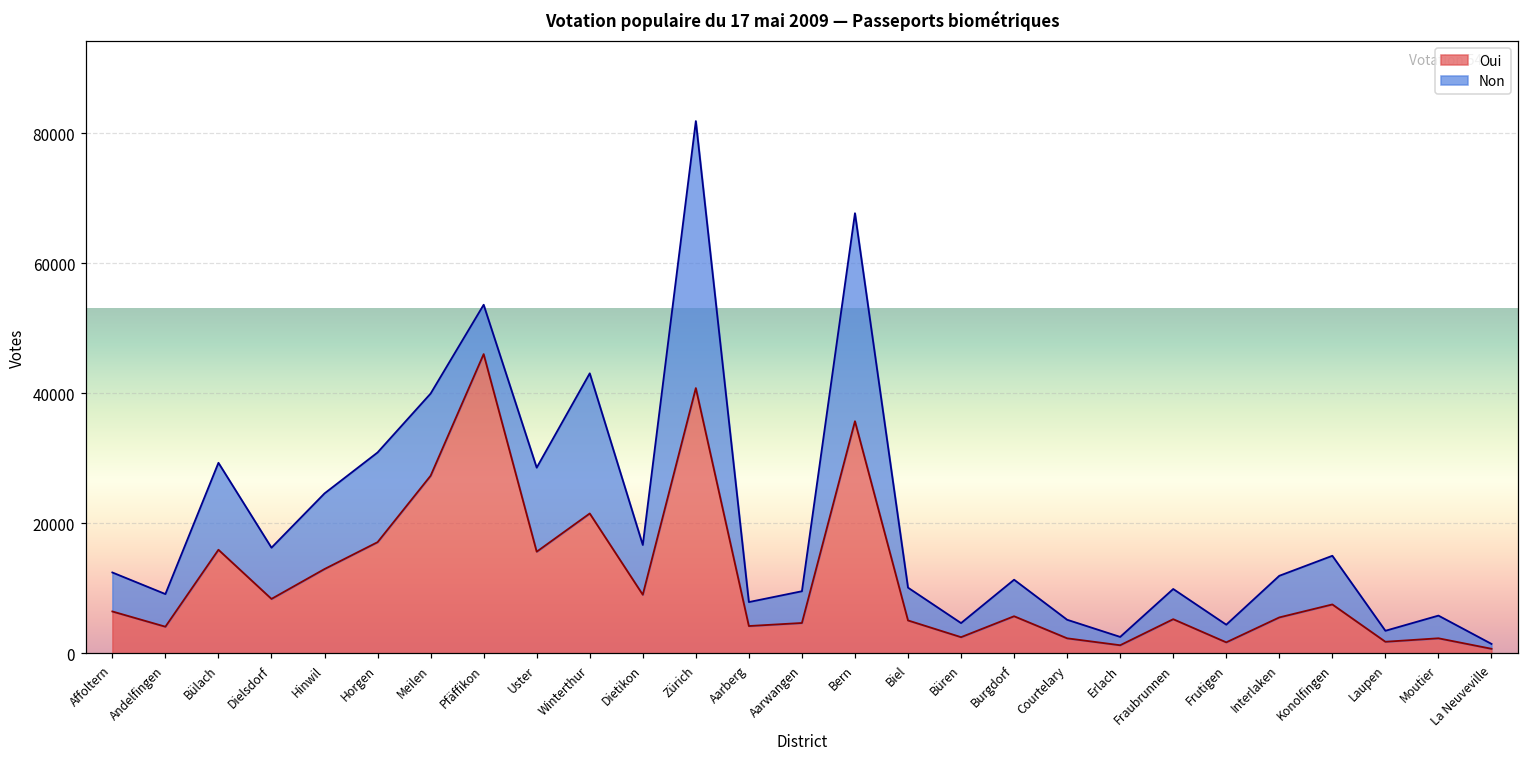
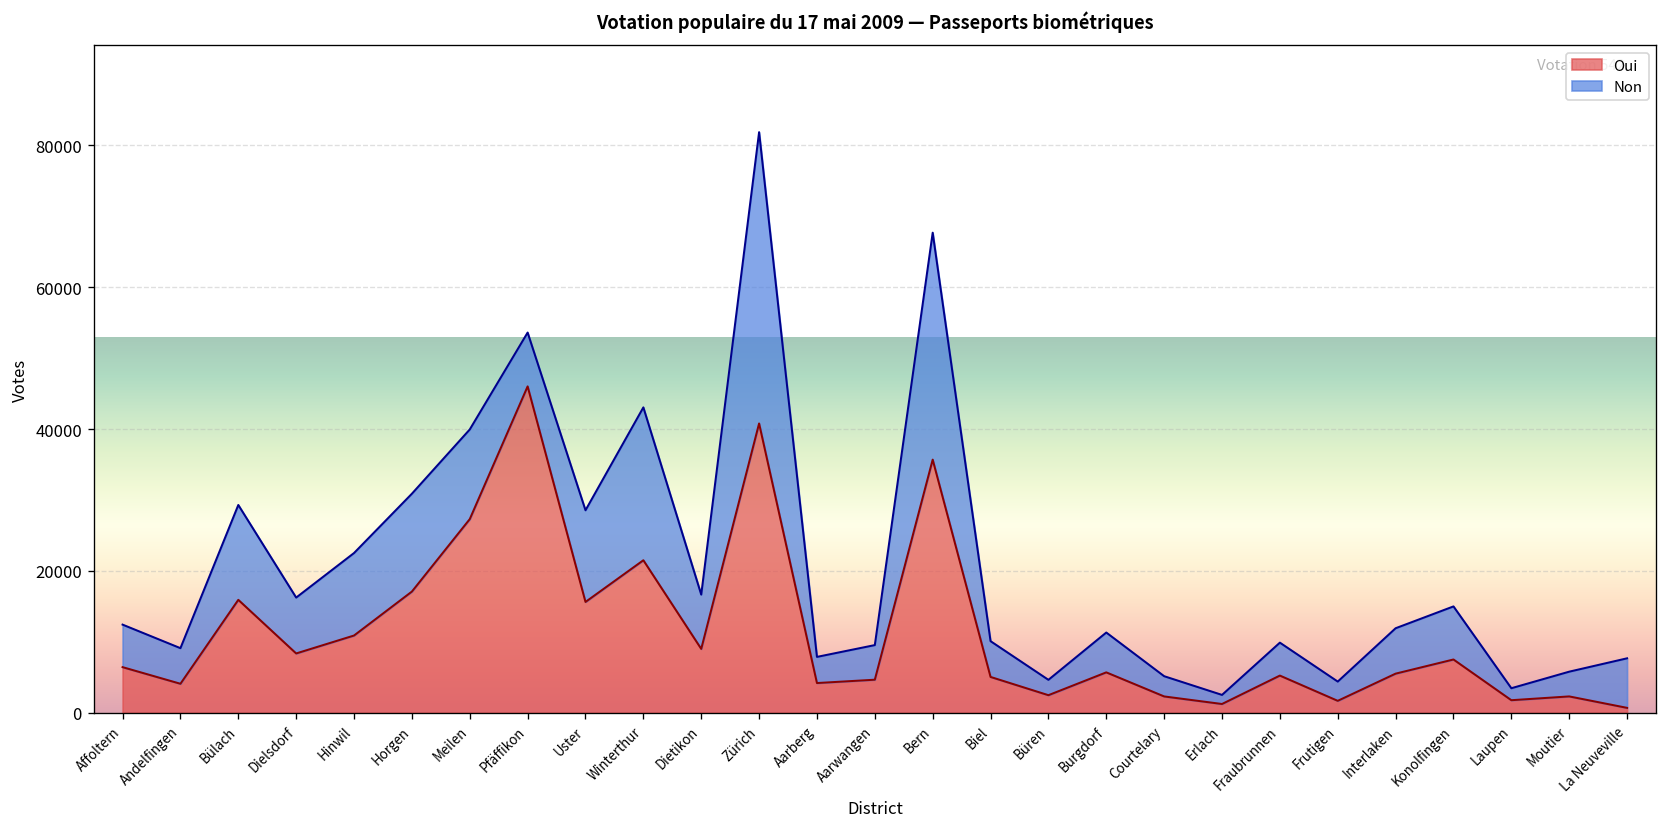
Oui, Hinwil: 13000 -> 11000
Non, La Neuveville: 1000 -> 7000
